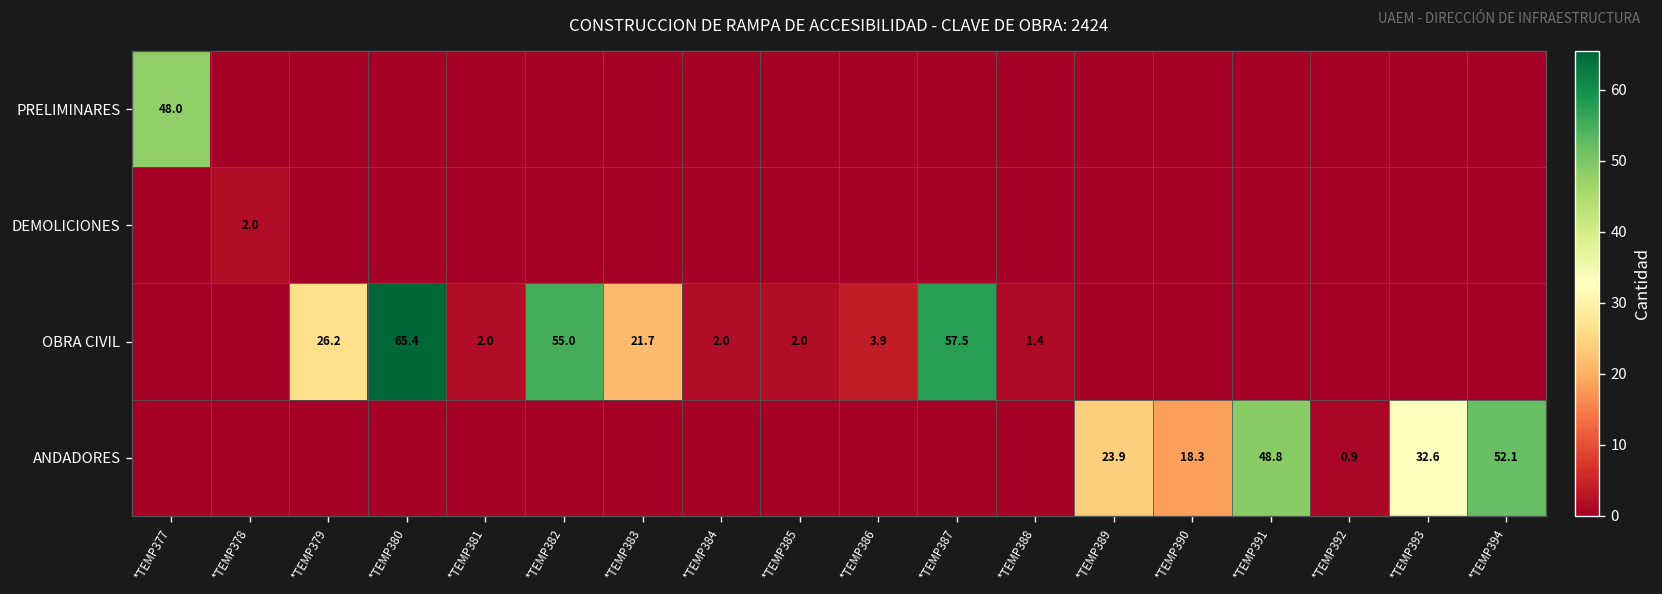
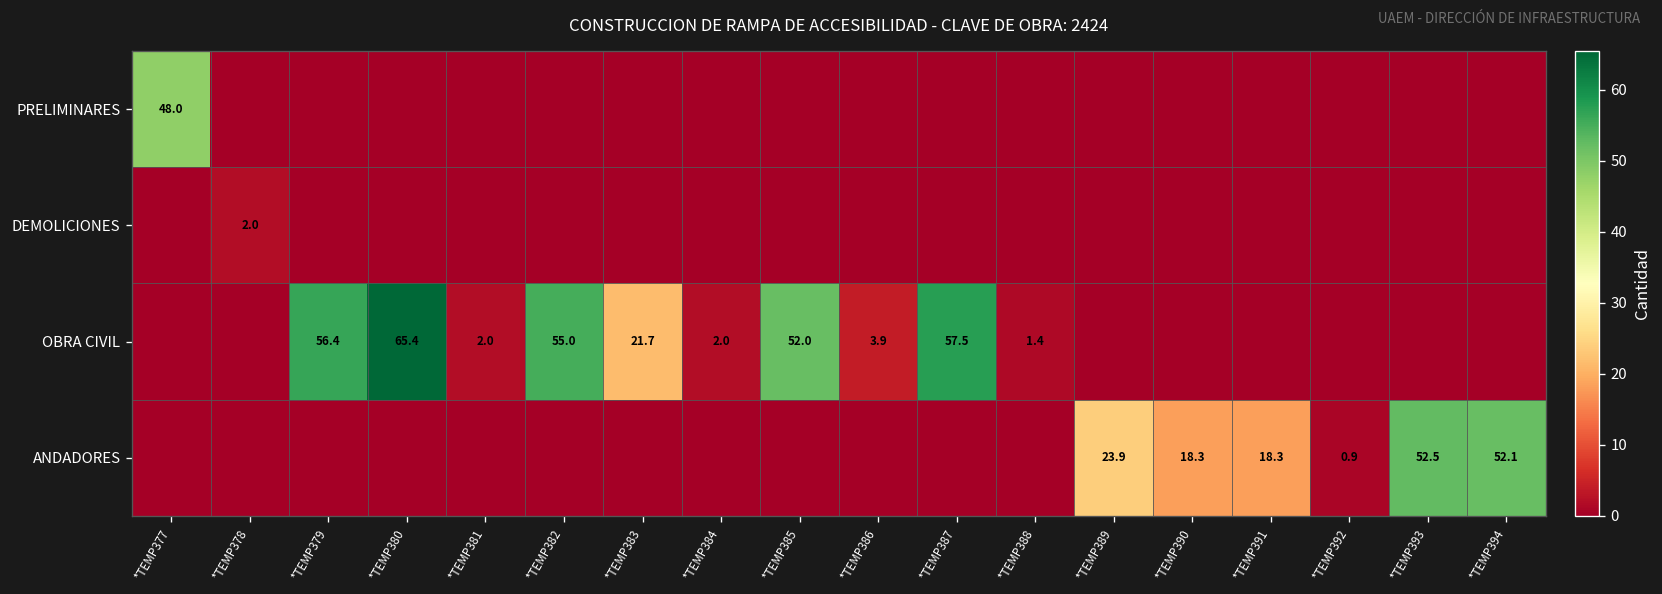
OBRA CIVIL, *TEMP379: 26.2 -> 56.4
OBRA CIVIL, *TEMP385: 2.0 -> 52.0
ANDADORES, *TEMP391: 48.8 -> 18.3
ANDADORES, *TEMP393: 32.6 -> 52.5
